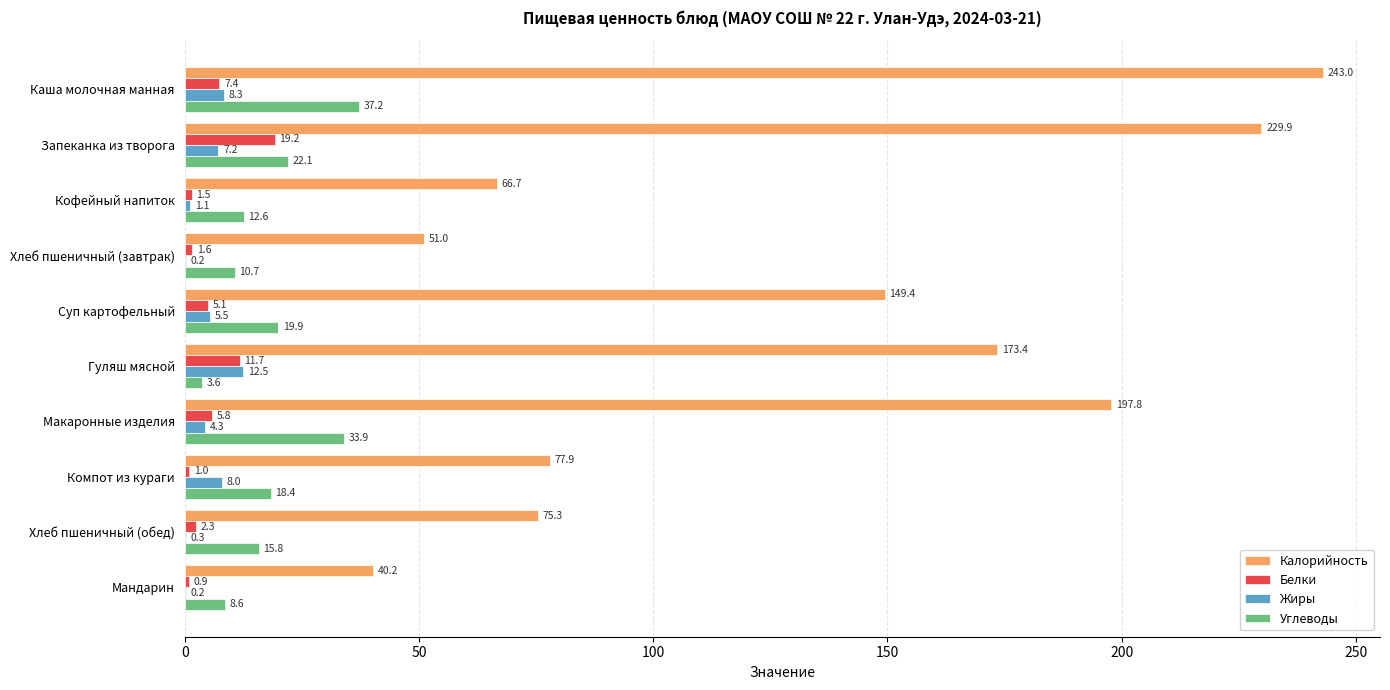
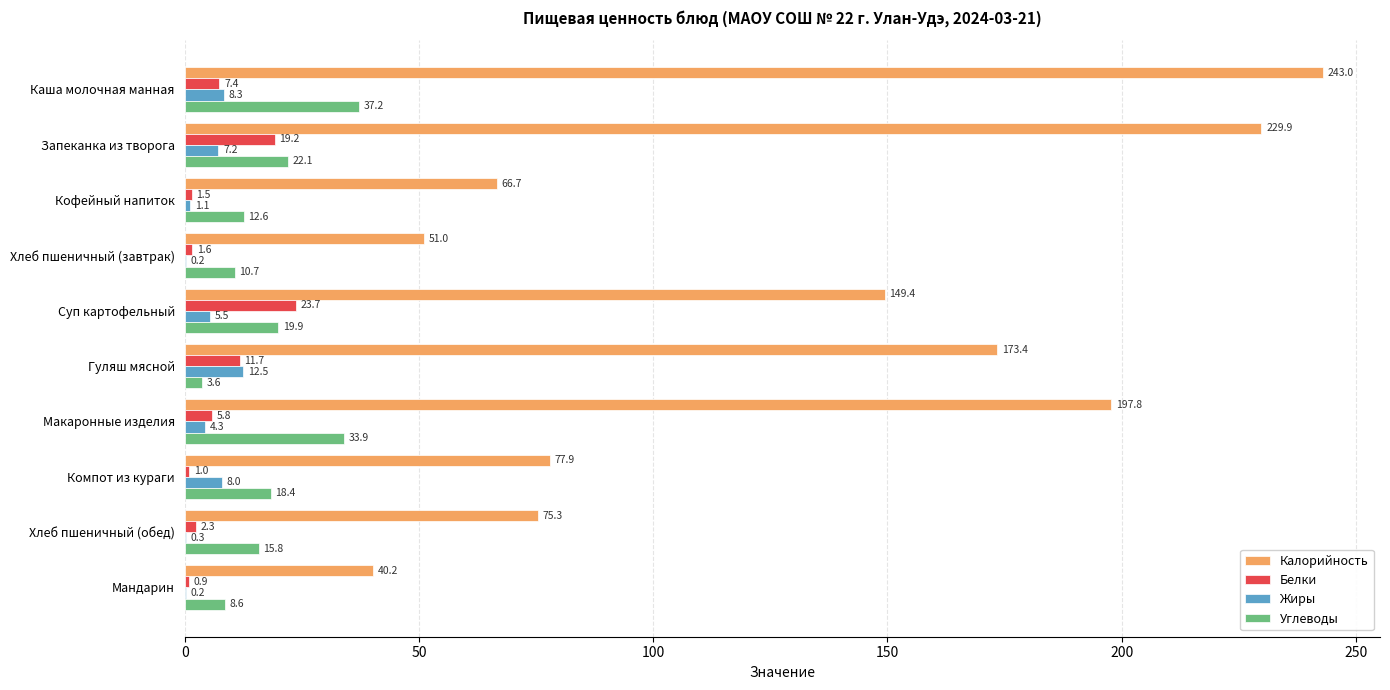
Белки, Суп картофельный: 5.1 -> 23.7
